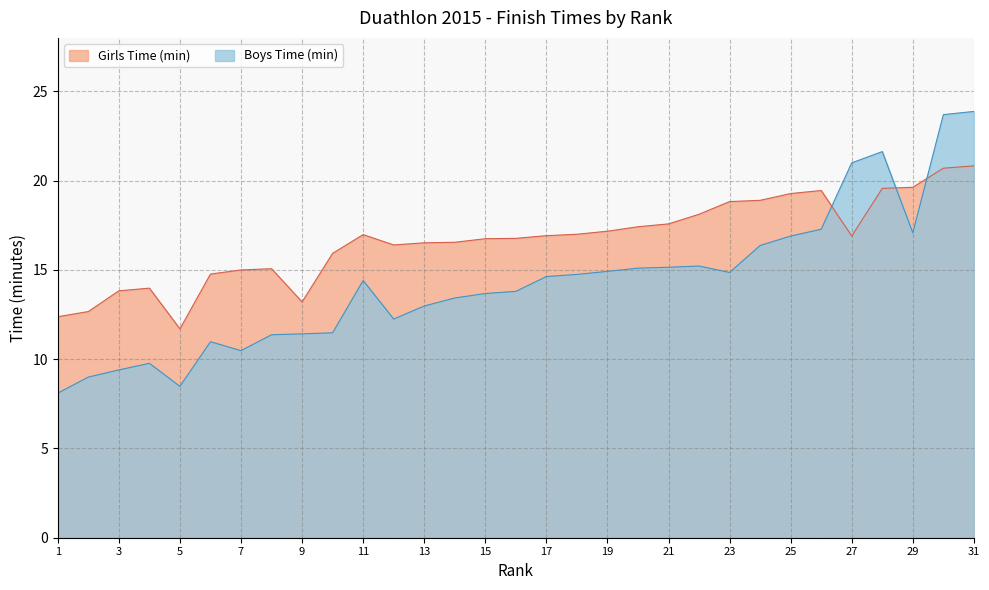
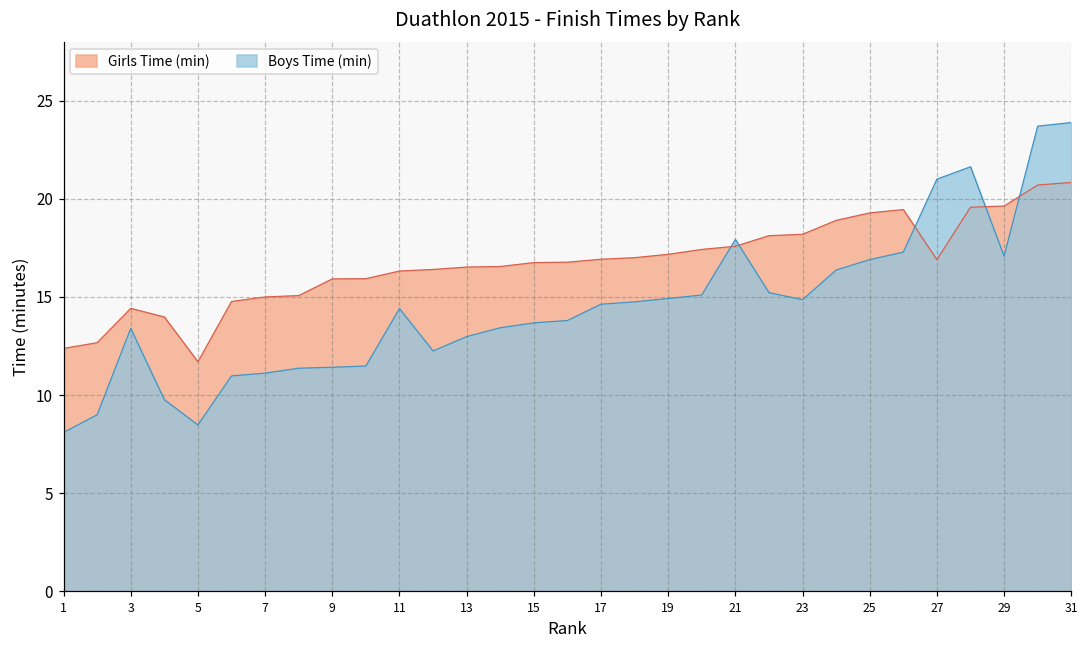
Girls Time (min), 3: 13.8 -> 14.4
Boys Time (min), 3: 9.4 -> 13.4
Boys Time (min), 7: 10.5 -> 11.1
Girls Time (min), 9: 13.2 -> 15.9
Girls Time (min), 11: 17.0 -> 16.3
Boys Time (min), 21: 15.2 -> 17.9
Girls Time (min), 23: 18.8 -> 18.2
